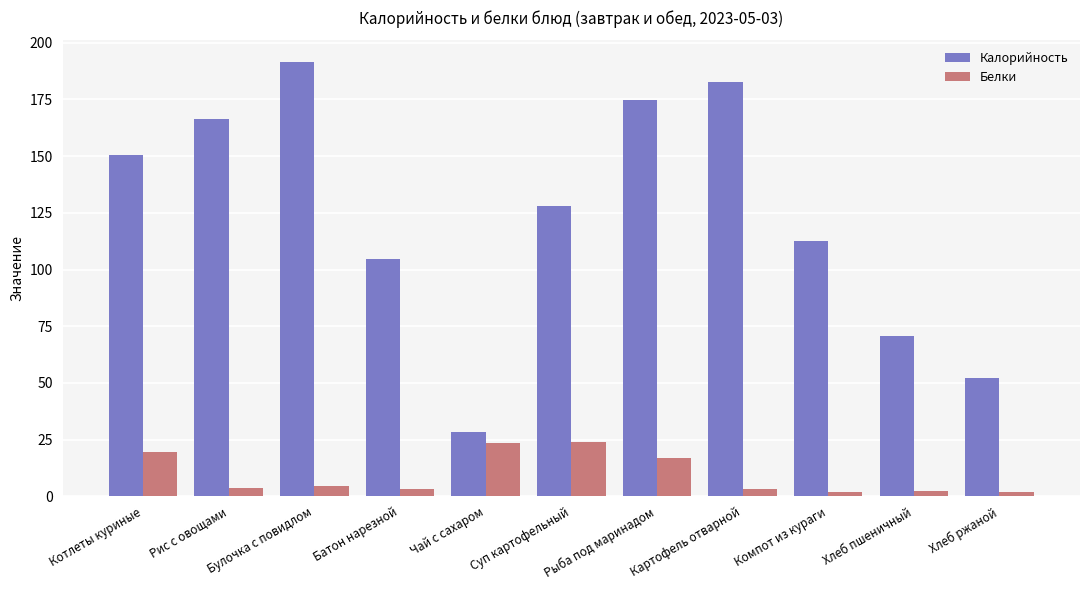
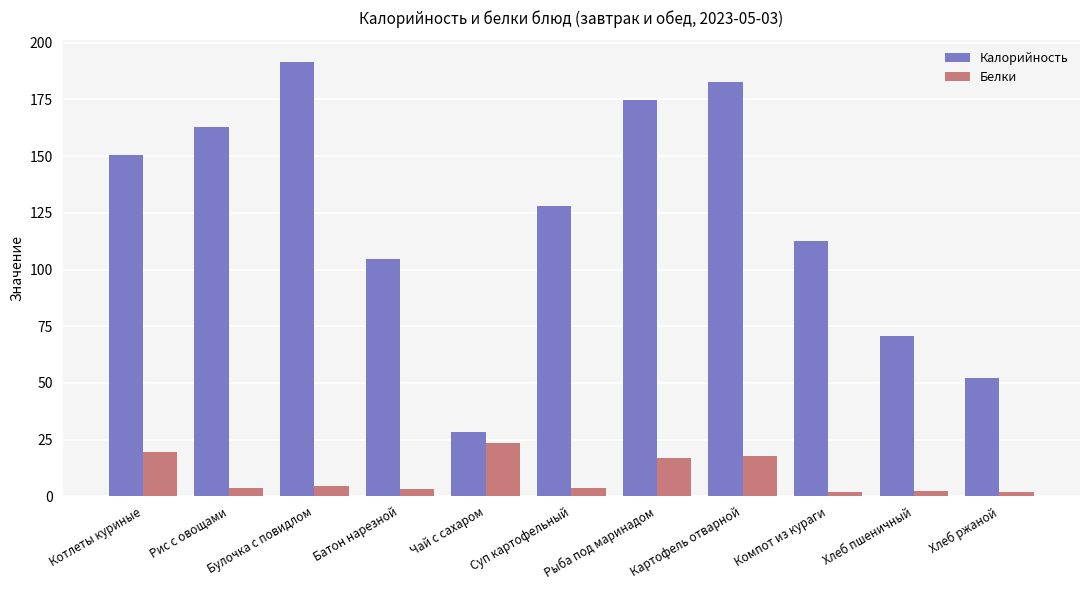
Калорийность, Рис с овощами: 166 -> 163
Белки, Суп картофельный: 24 -> 4
Белки, Картофель отварной: 3 -> 18
